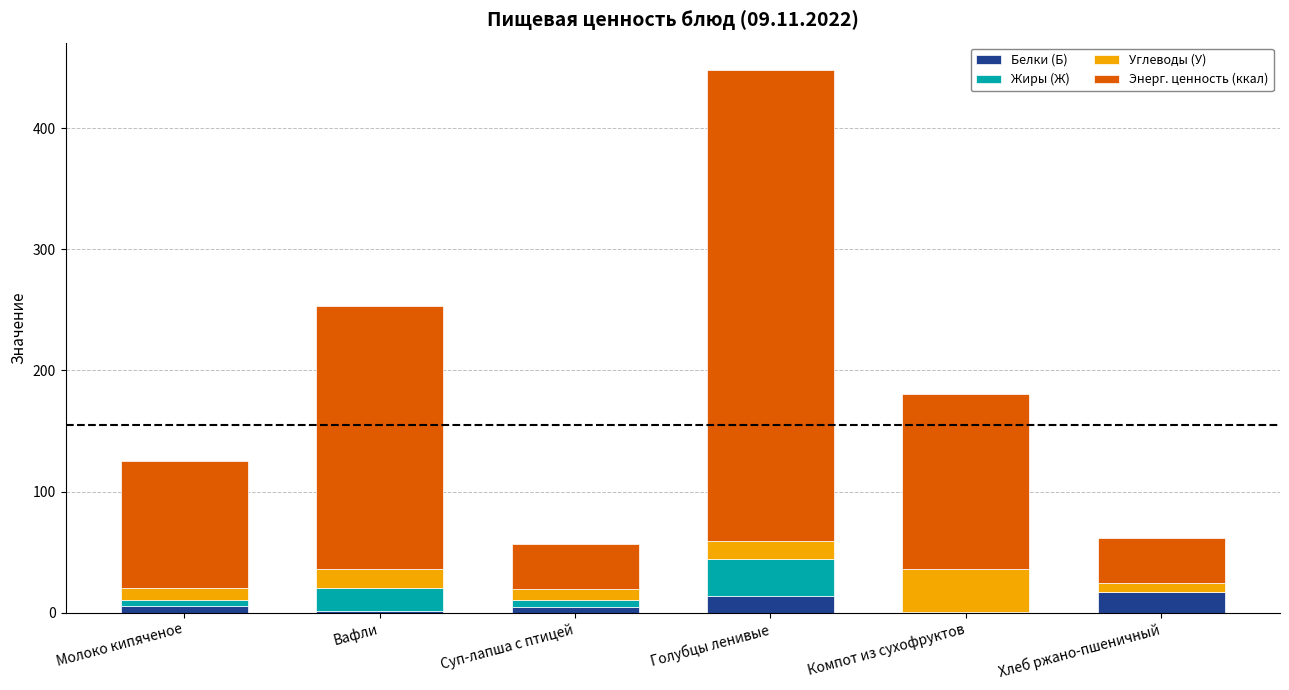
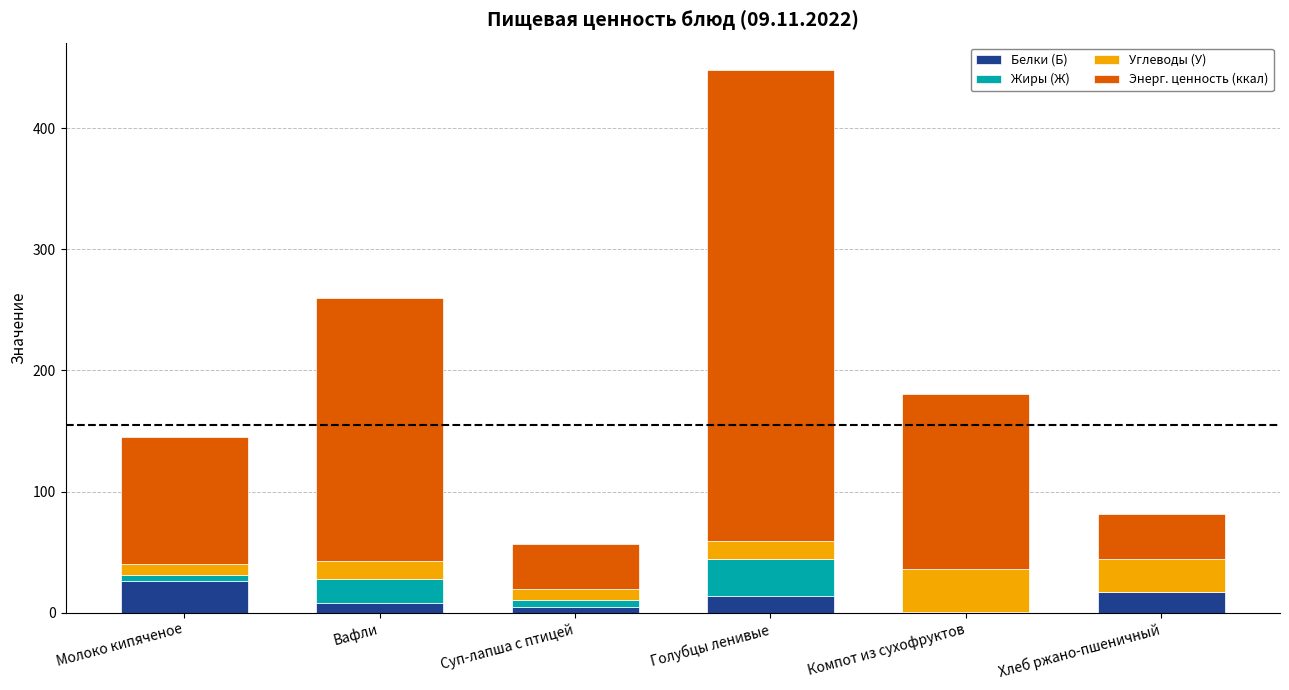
Белки (Б), Молоко кипяченое: 6 -> 26
Белки (Б), Вафли: 1 -> 8
Углеводы (У), Хлеб ржано-пшеничный: 7 -> 27
